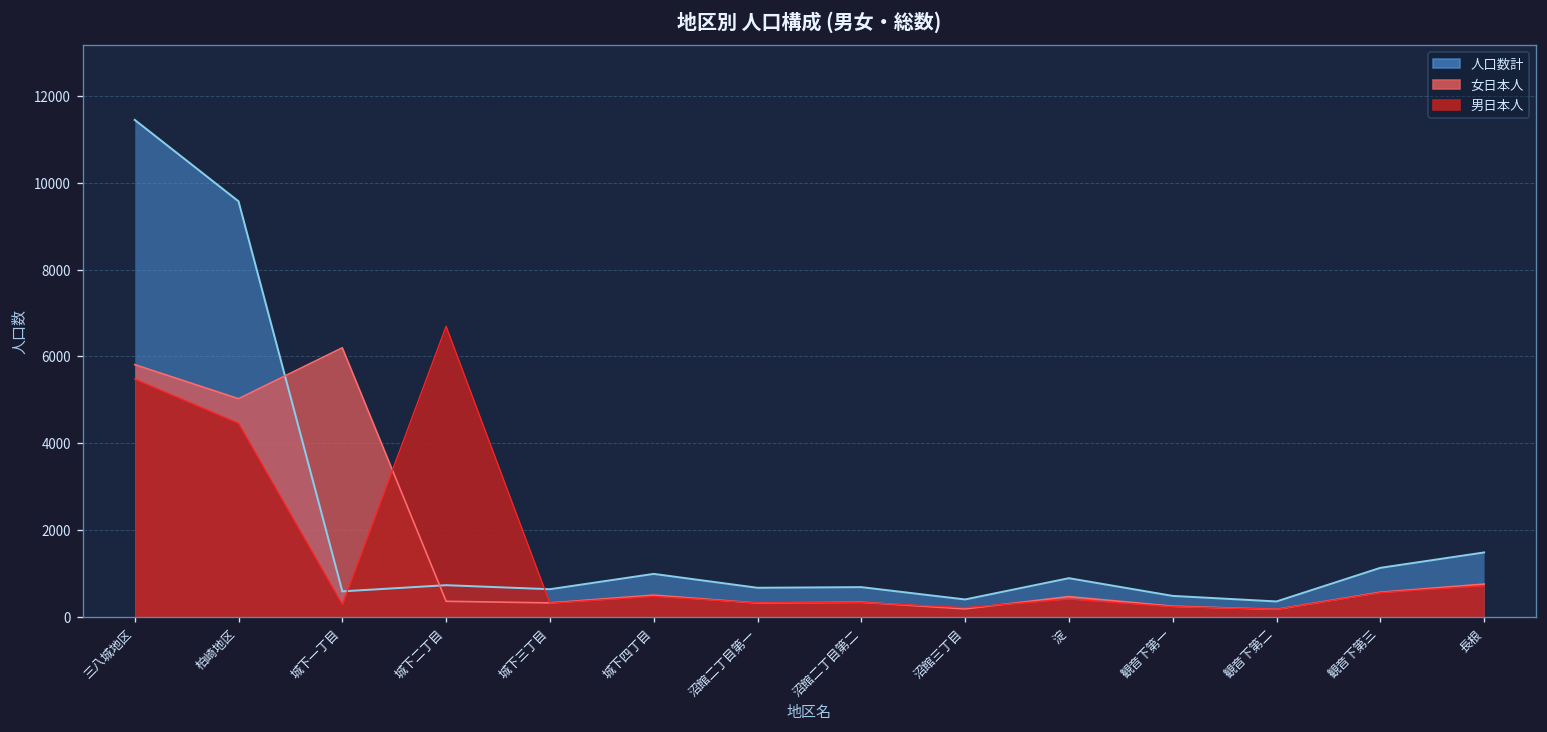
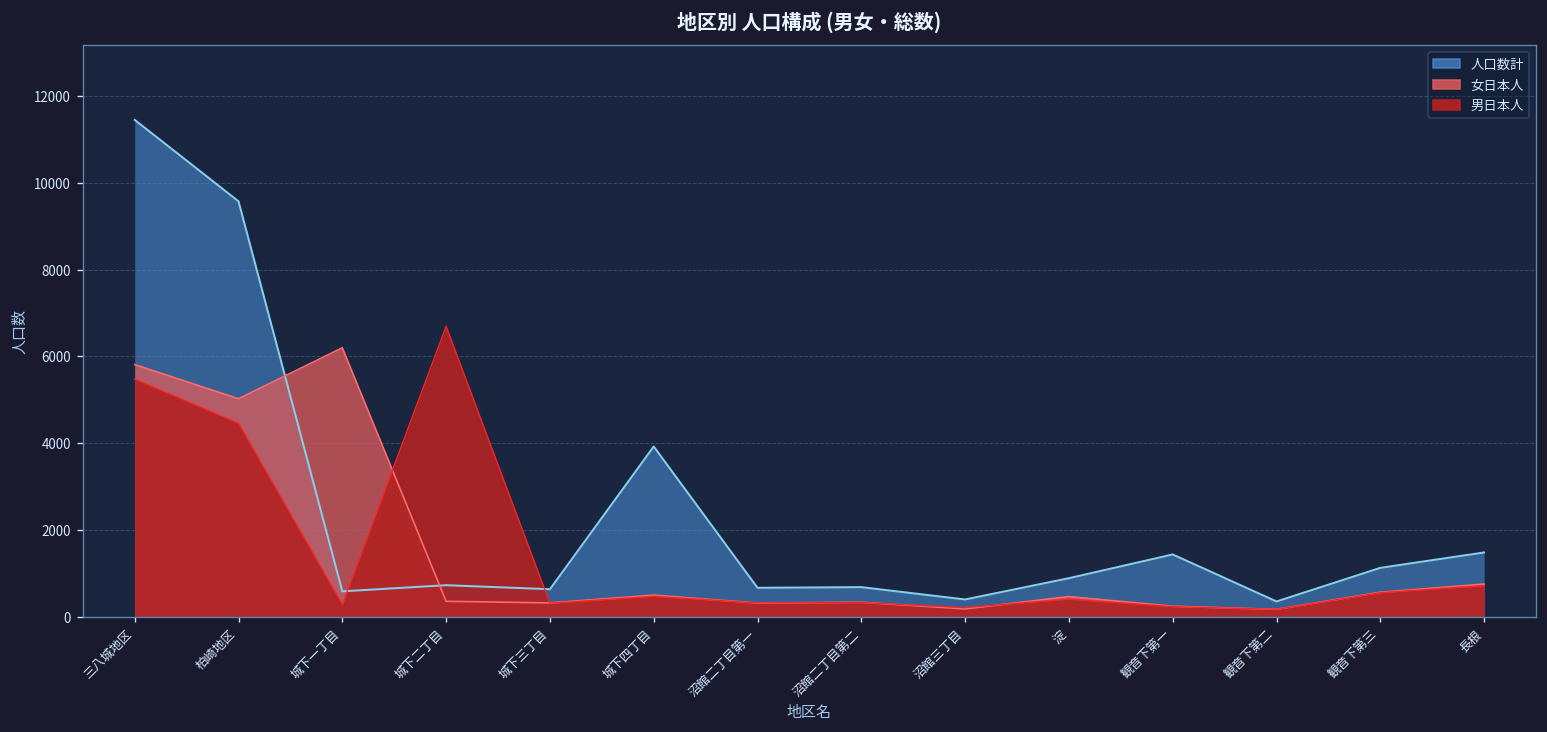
人口数計, 城下四丁目: 1000 -> 3900
人口数計, 観音下第一: 500 -> 1400
